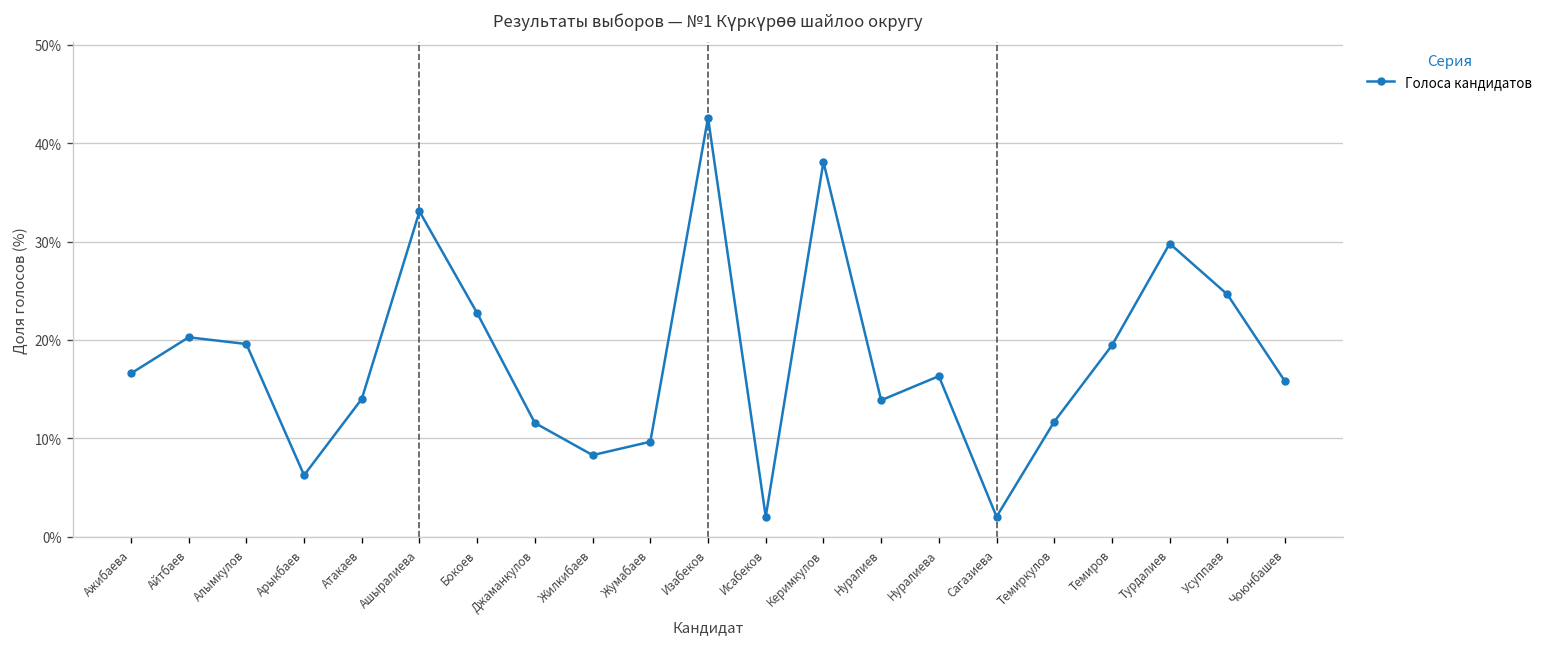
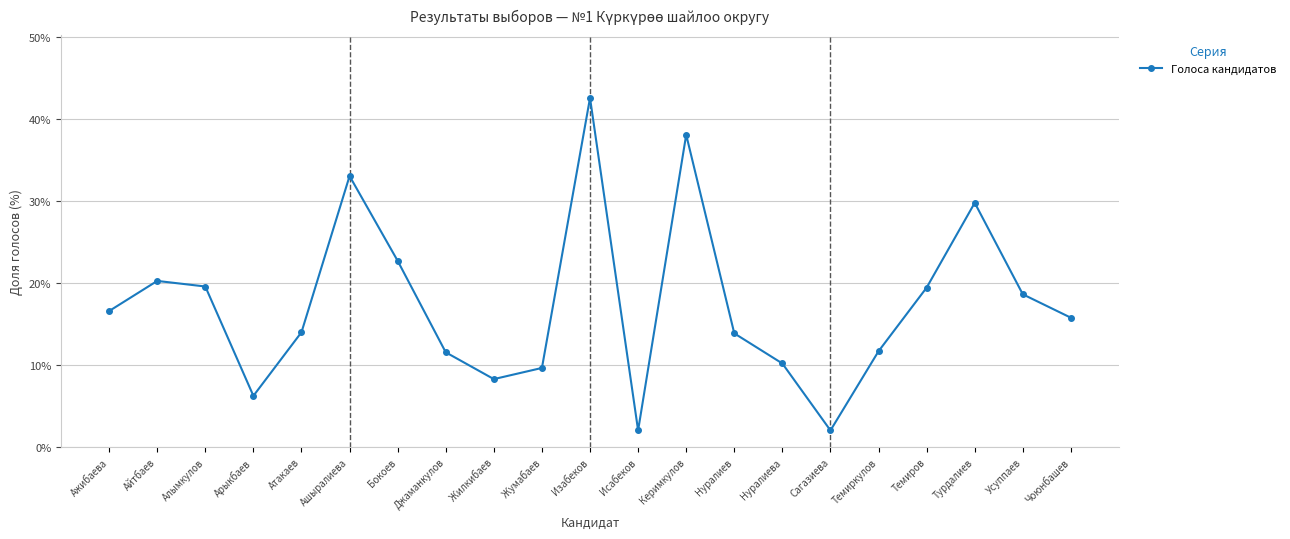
Нуралиева: 16% -> 10%
Усуппаев: 25% -> 19%
